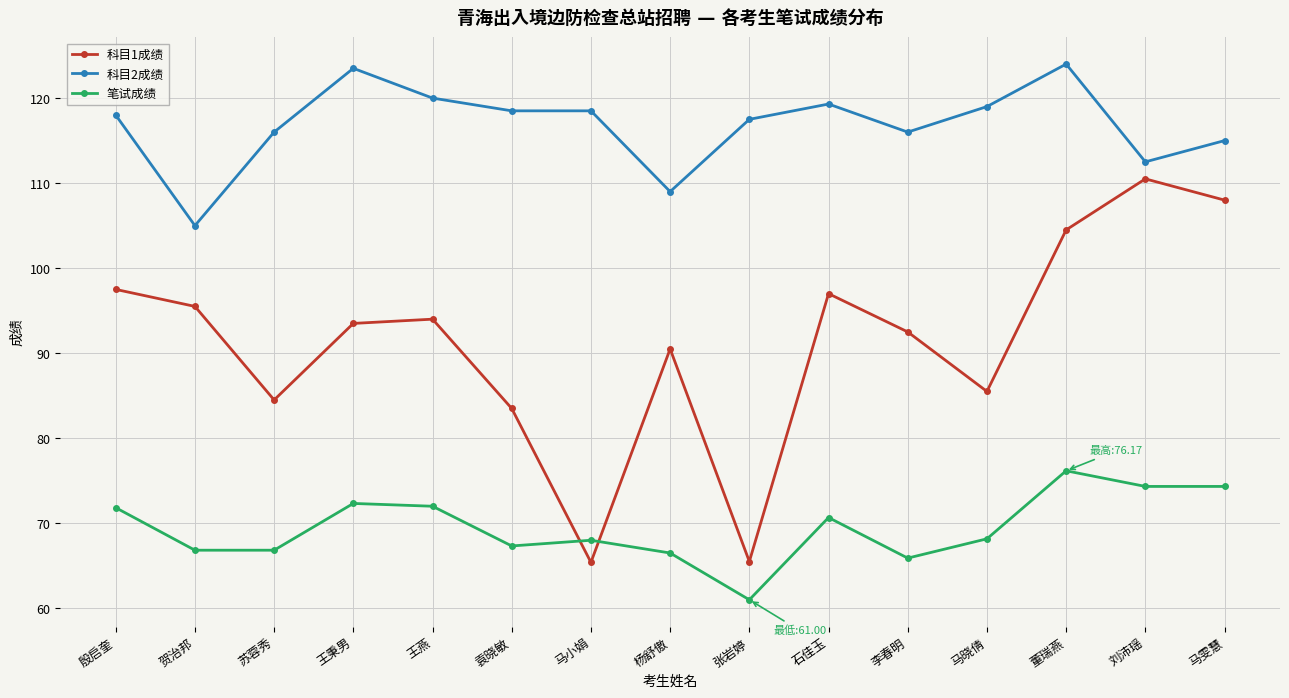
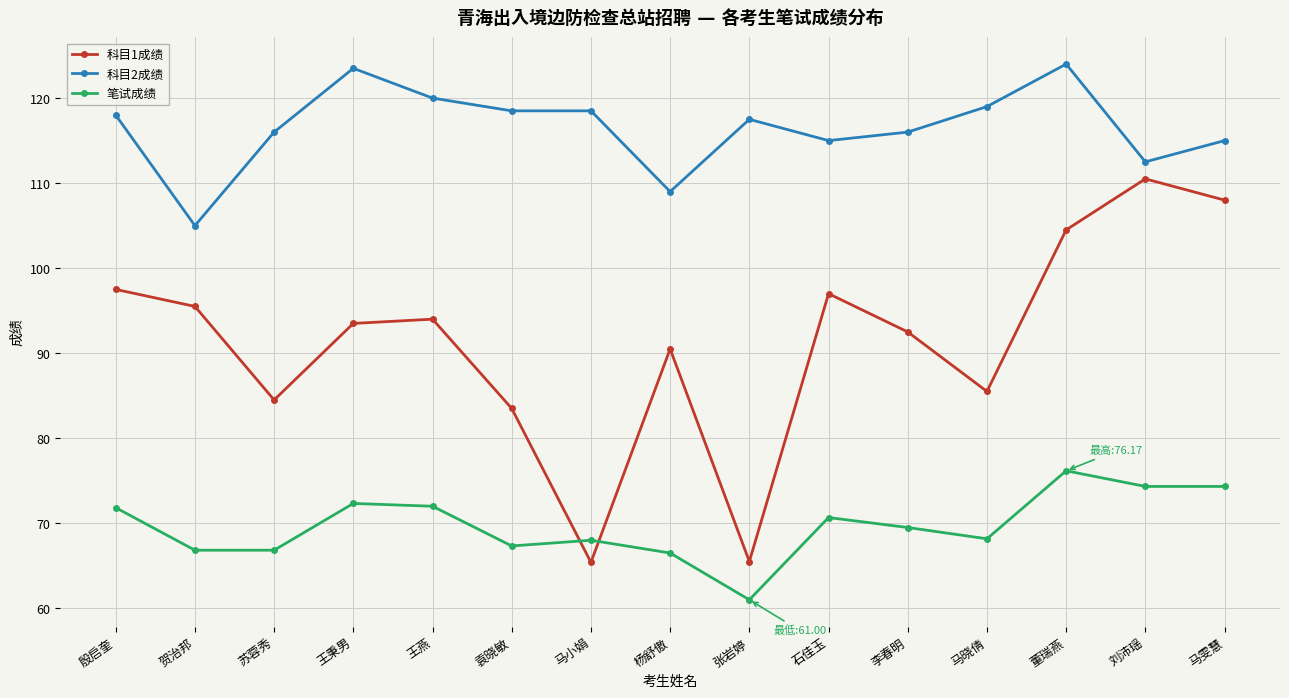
科目2成绩, 石佳玉: 119 -> 115
笔试成绩, 李春明: 66 -> 70
